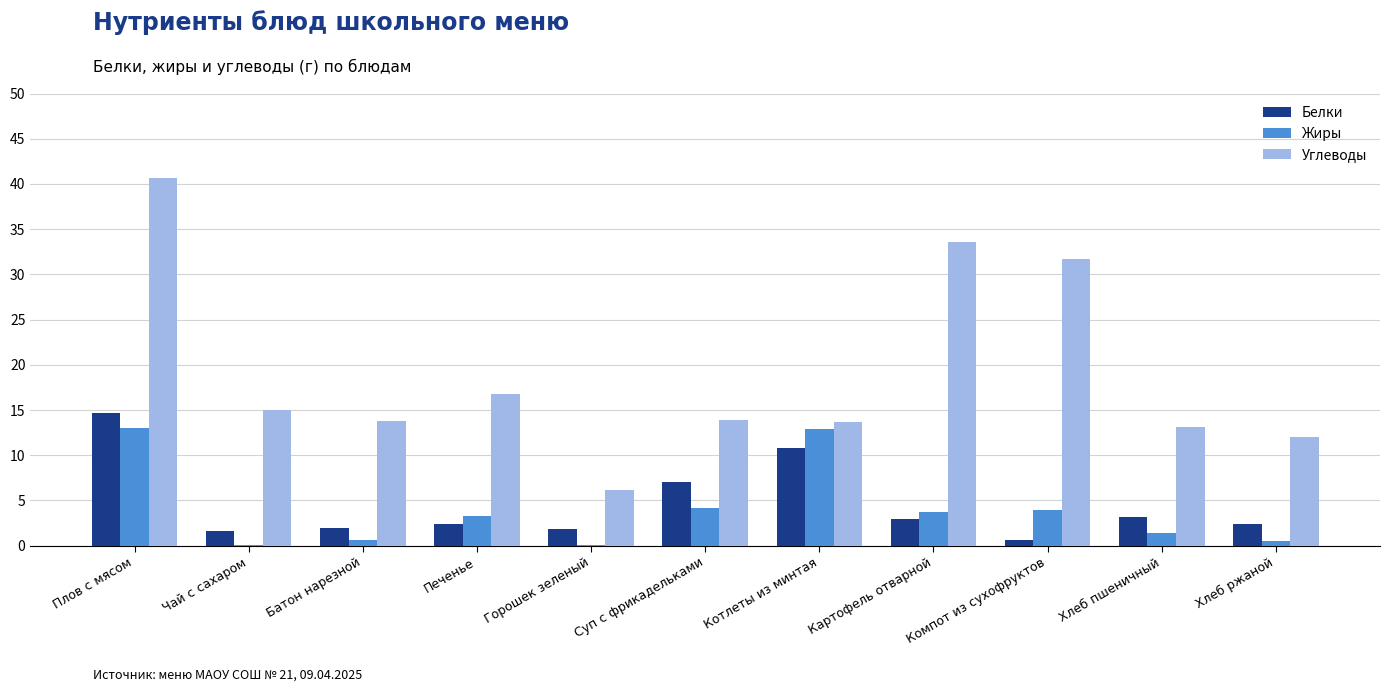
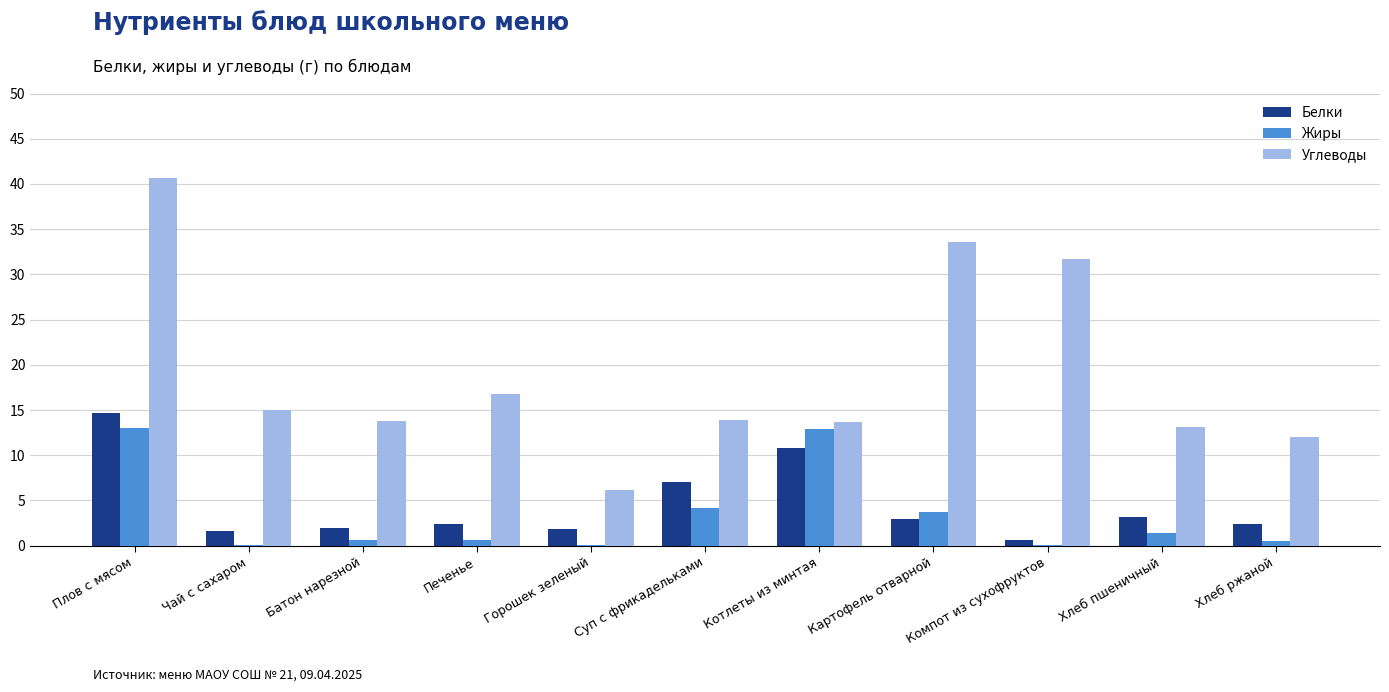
Жиры, Печенье: 3 -> 1
Жиры, Компот из сухофруктов: 4 -> 0
